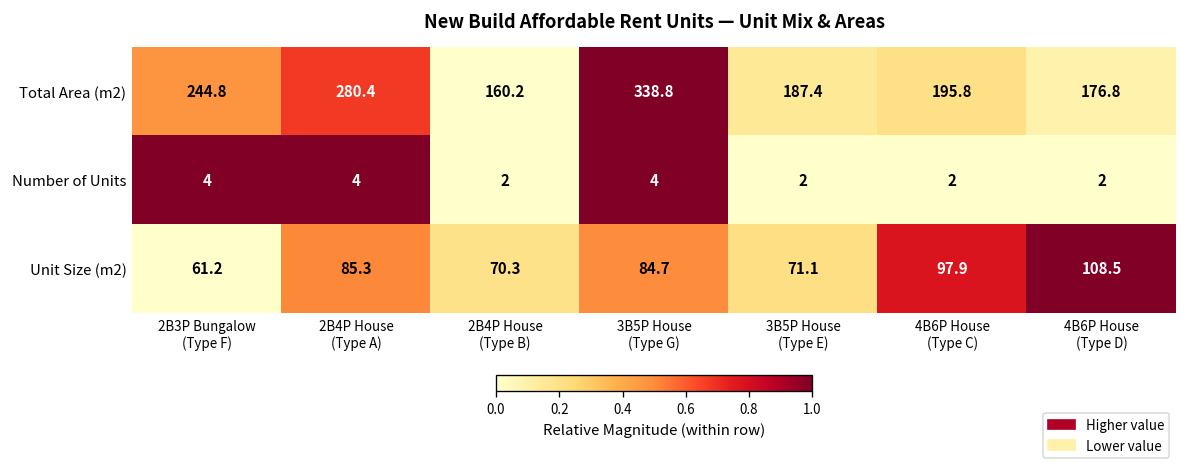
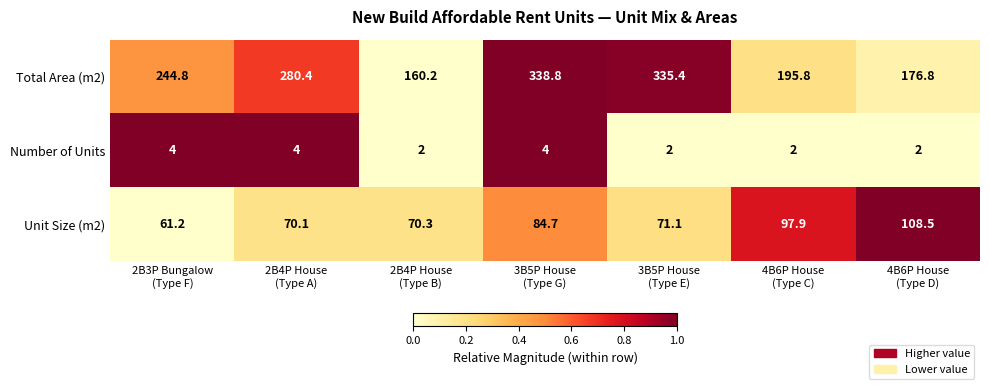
Total Area (m2), 3B5P House (Type E): 187.4 -> 335.4
Unit Size (m2), 2B4P House (Type A): 85.3 -> 70.1
